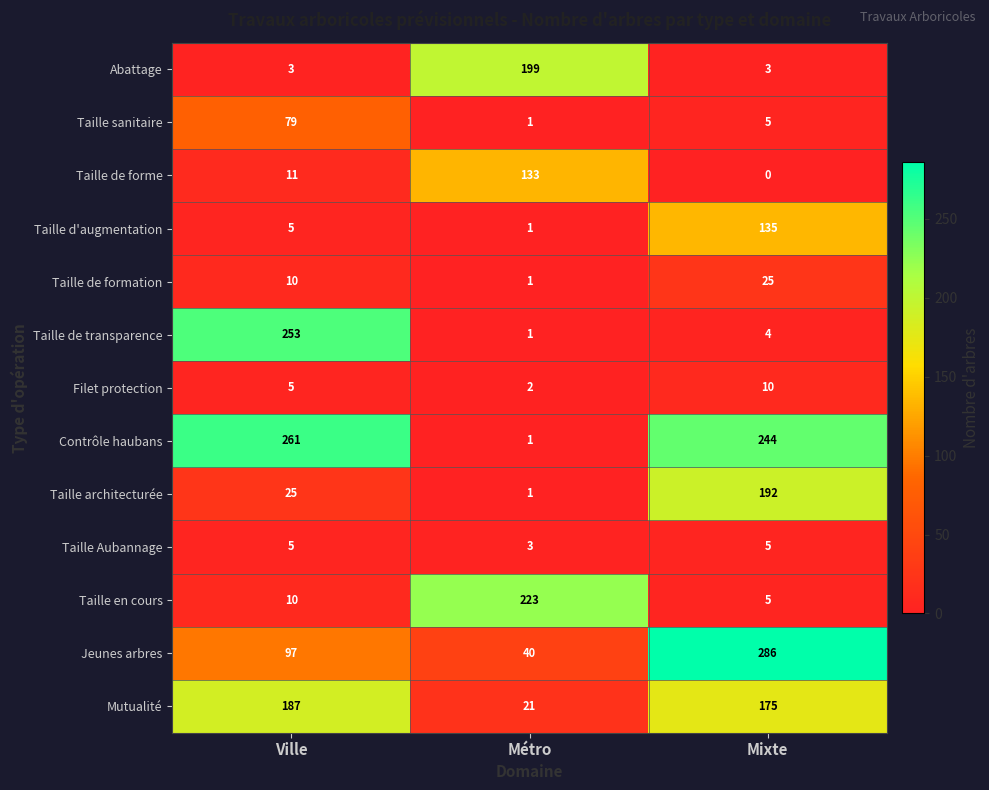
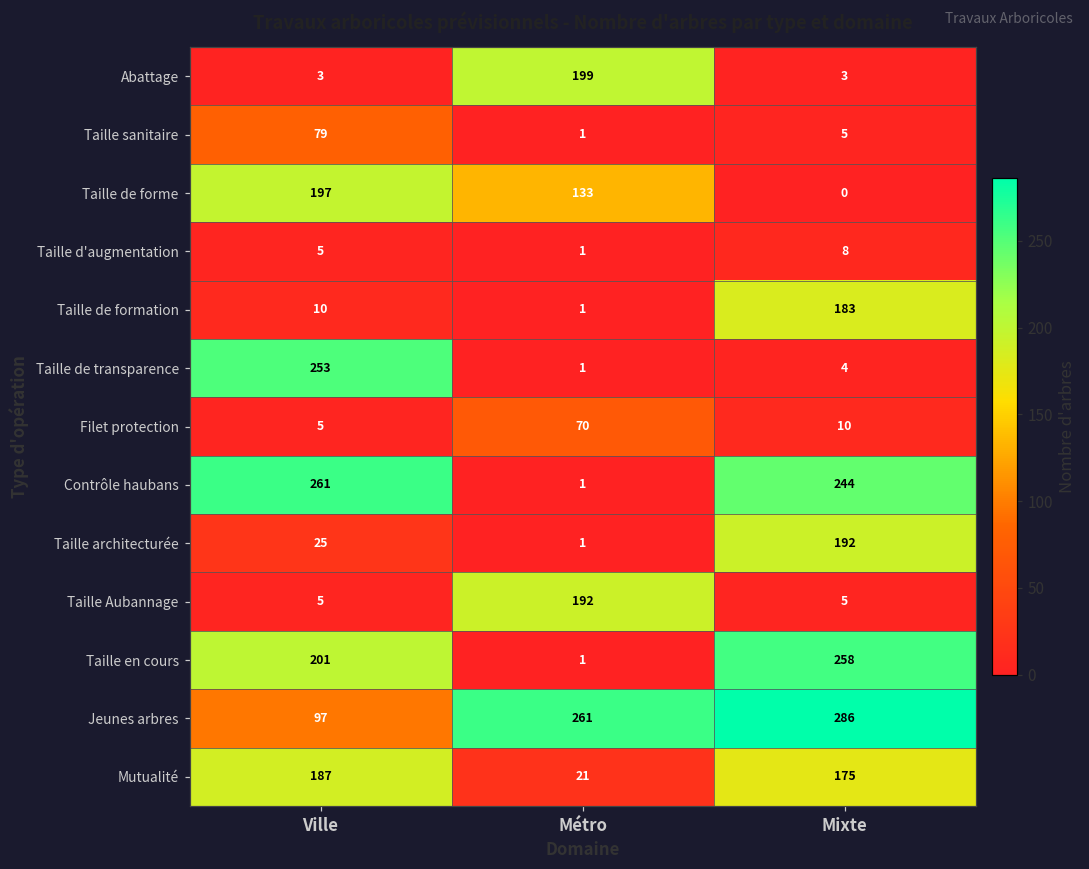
Taille de forme, Ville: 11 -> 197
Taille d'augmentation, Mixte: 135 -> 8
Taille de formation, Mixte: 25 -> 183
Filet protection, Métro: 2 -> 70
Taille Aubannage, Métro: 3 -> 192
Taille en cours, Ville: 10 -> 201
Taille en cours, Métro: 223 -> 1
Taille en cours, Mixte: 5 -> 258
Jeunes arbres, Métro: 40 -> 261
